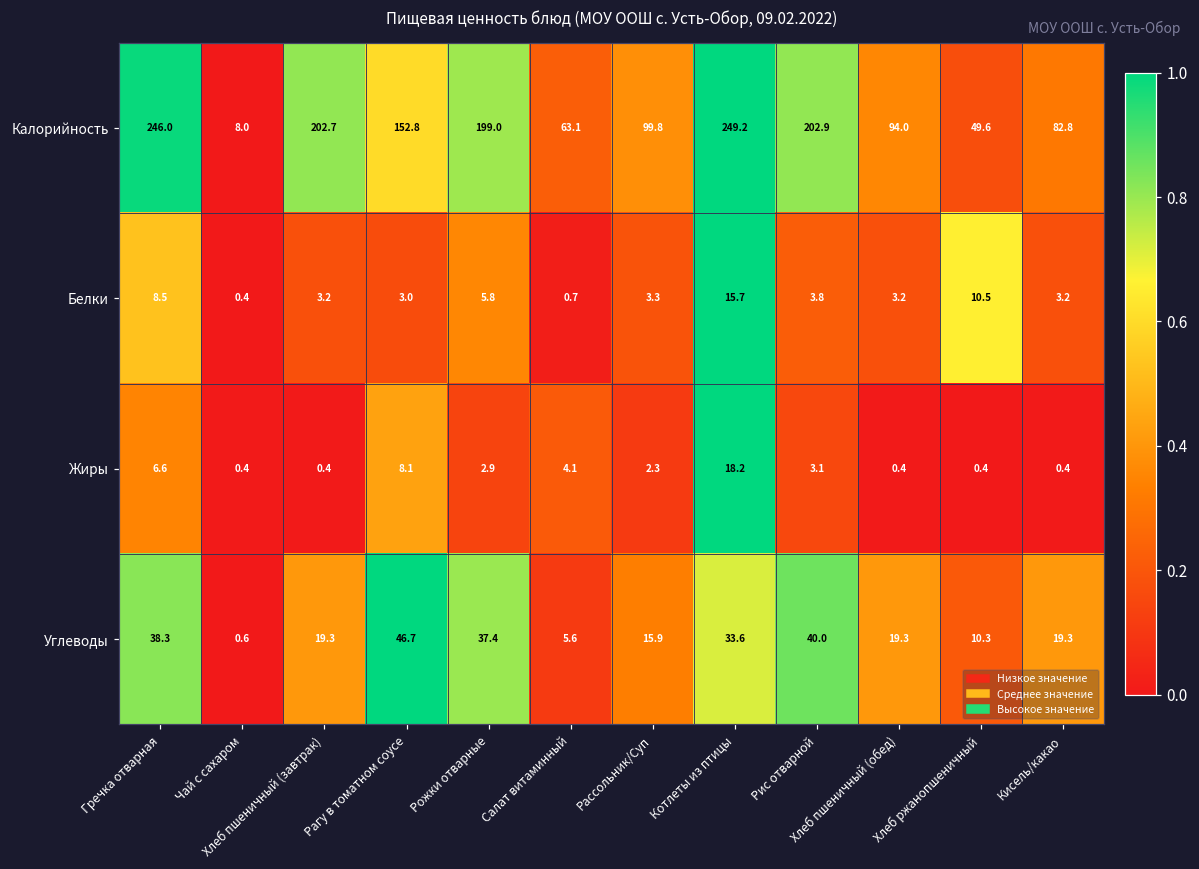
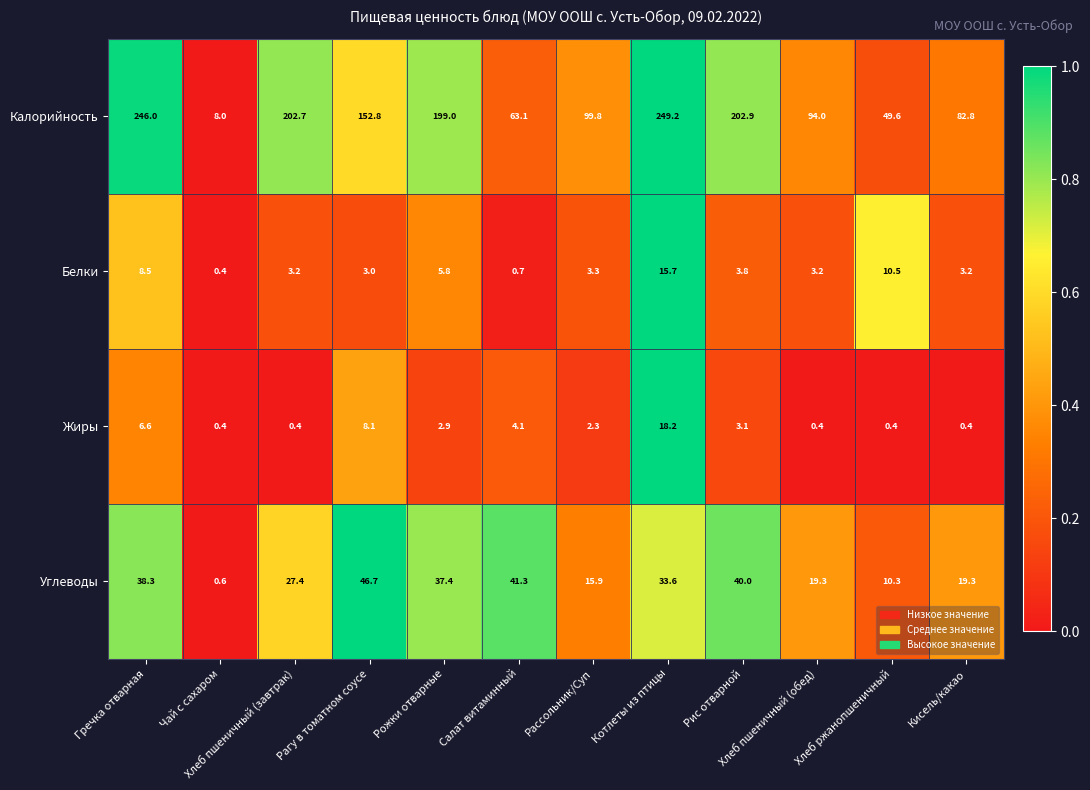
Углеводы, Хлеб пшеничный (завтрак): 19.3 -> 27.4
Углеводы, Салат витаминный: 5.6 -> 41.3
